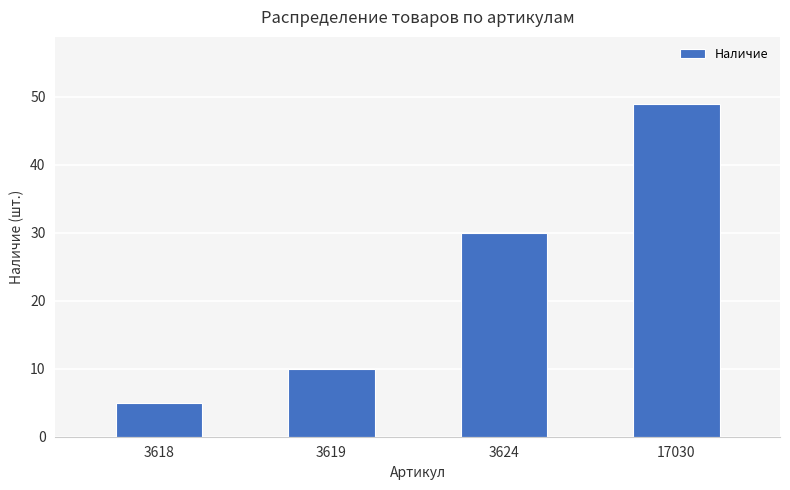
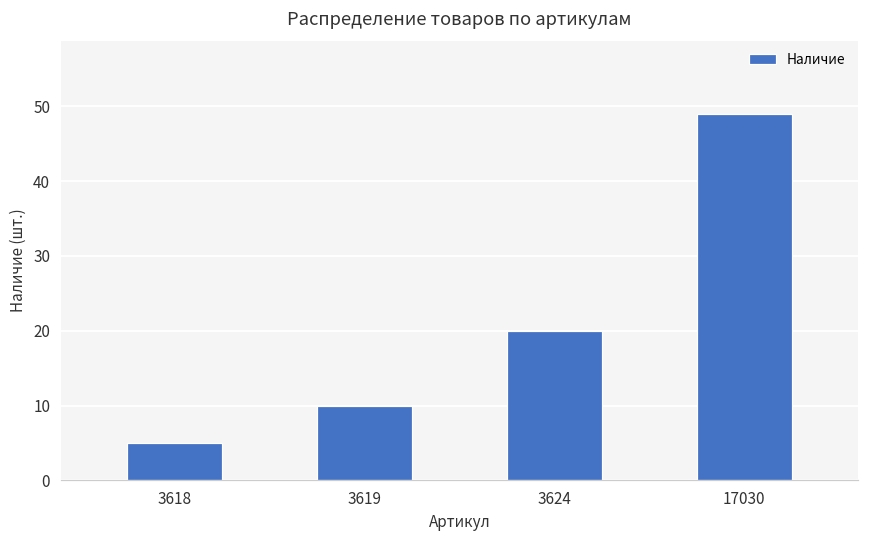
3624: 30 -> 20
